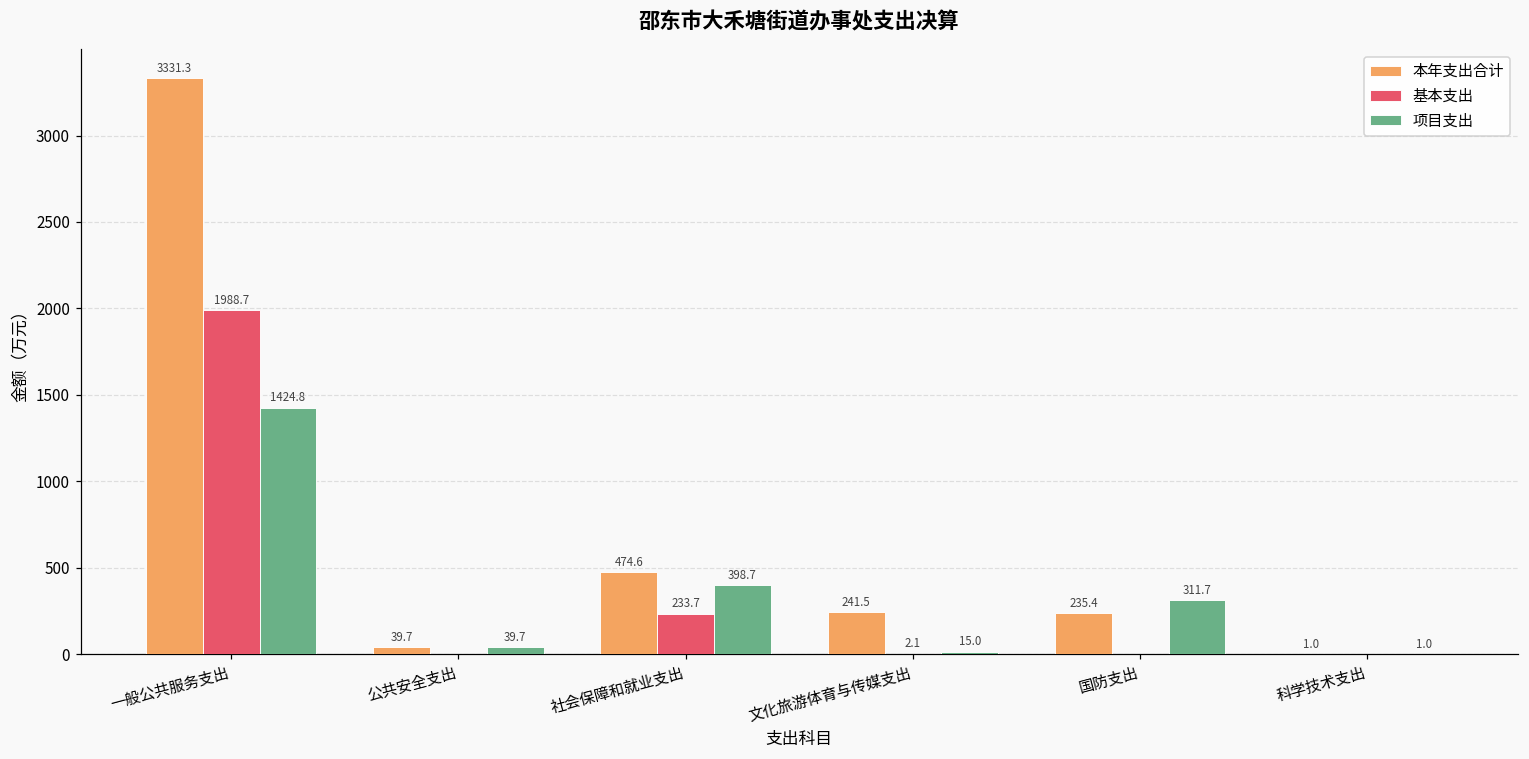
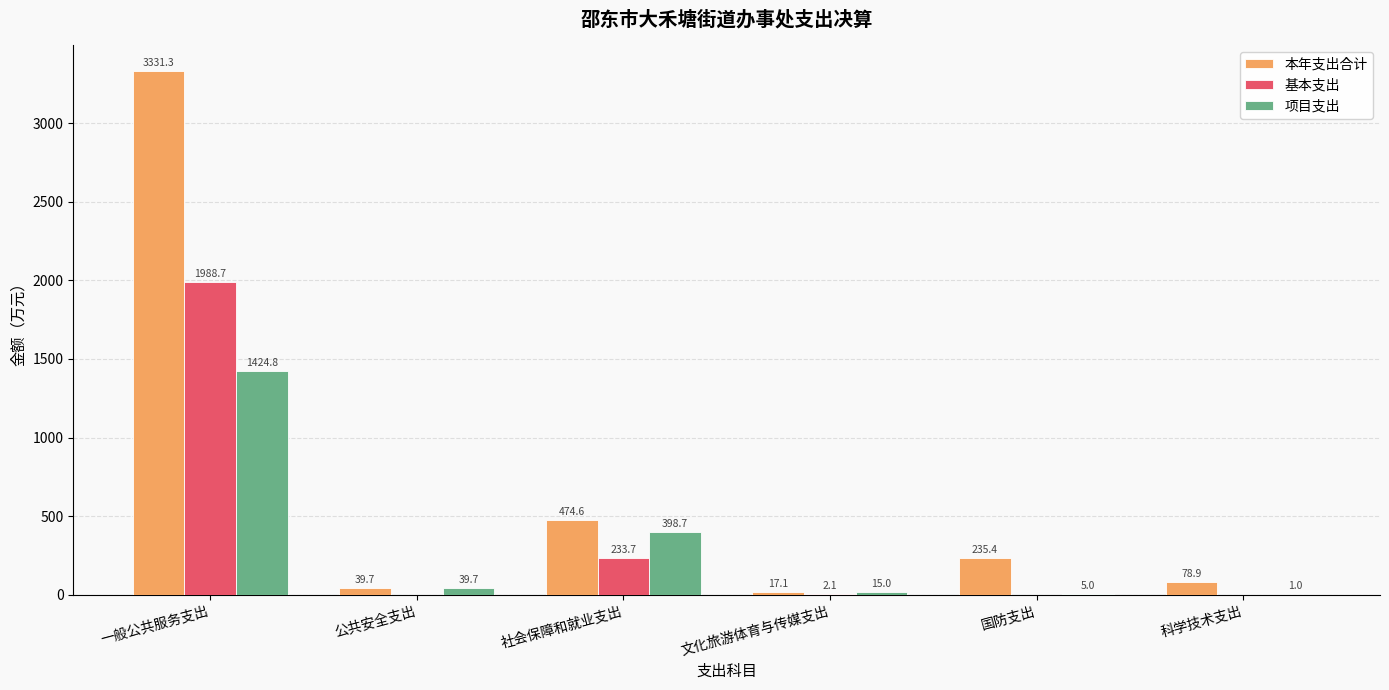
本年支出合计, 文化旅游体育与传媒支出: 241.5 -> 17.1
项目支出, 国防支出: 311.7 -> 5.0
本年支出合计, 科学技术支出: 1.0 -> 78.9
